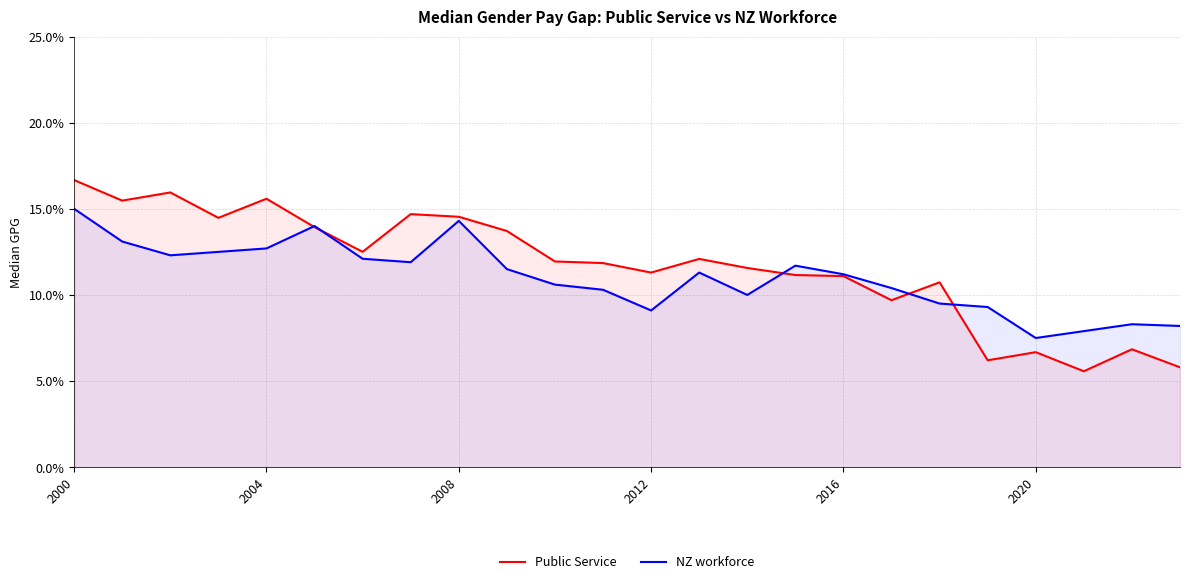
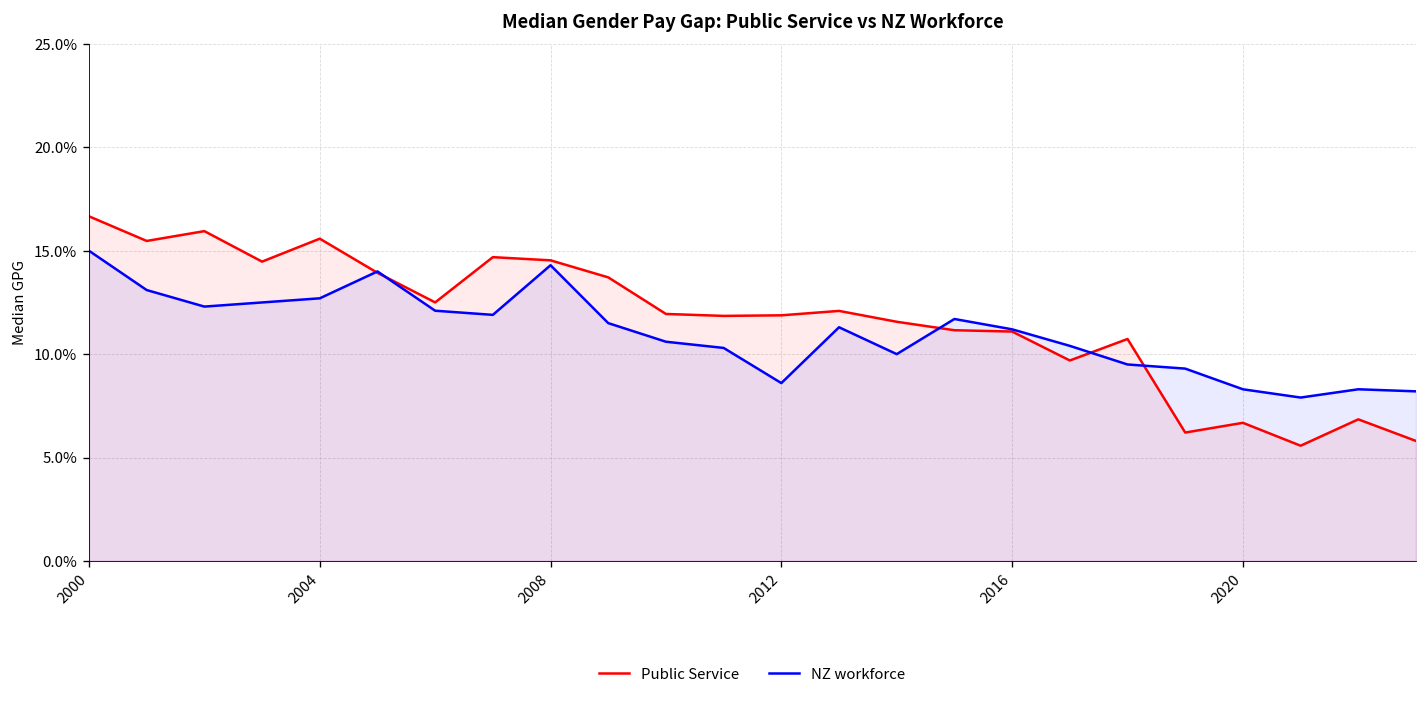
Public Service, 2012: 11.3% -> 11.9%
NZ workforce, 2012: 9.1% -> 8.6%
NZ workforce, 2020: 7.5% -> 8.3%
